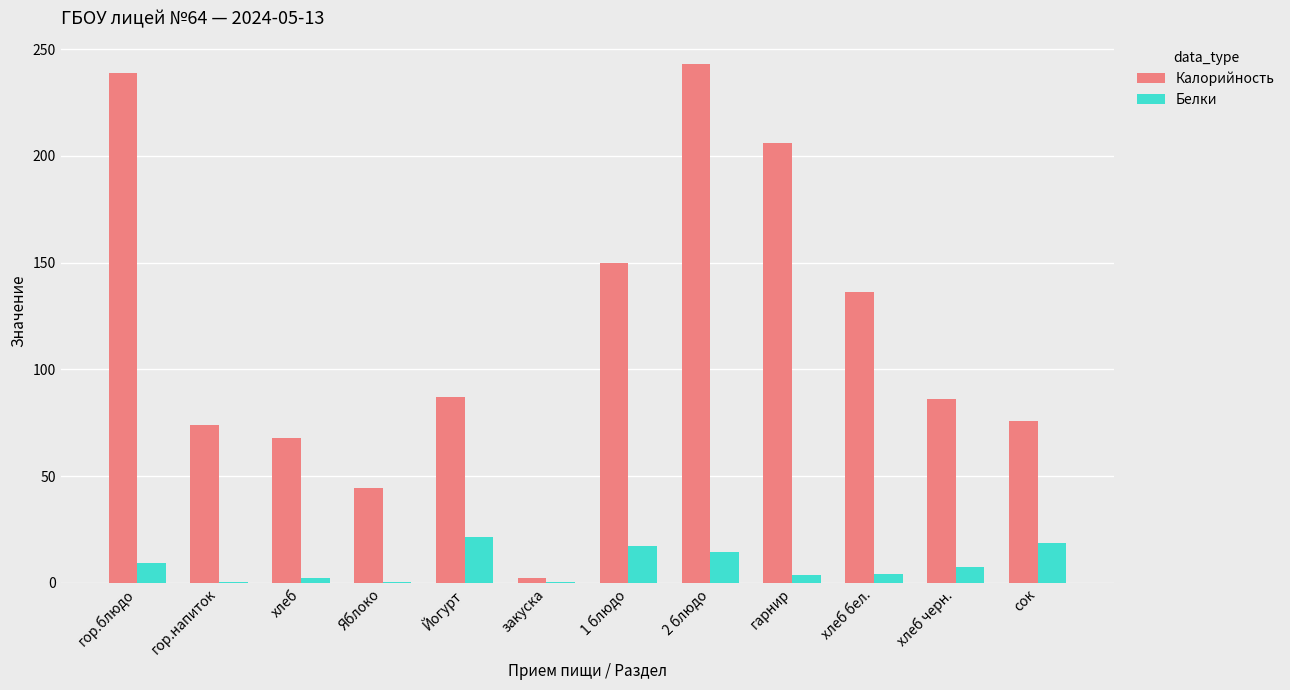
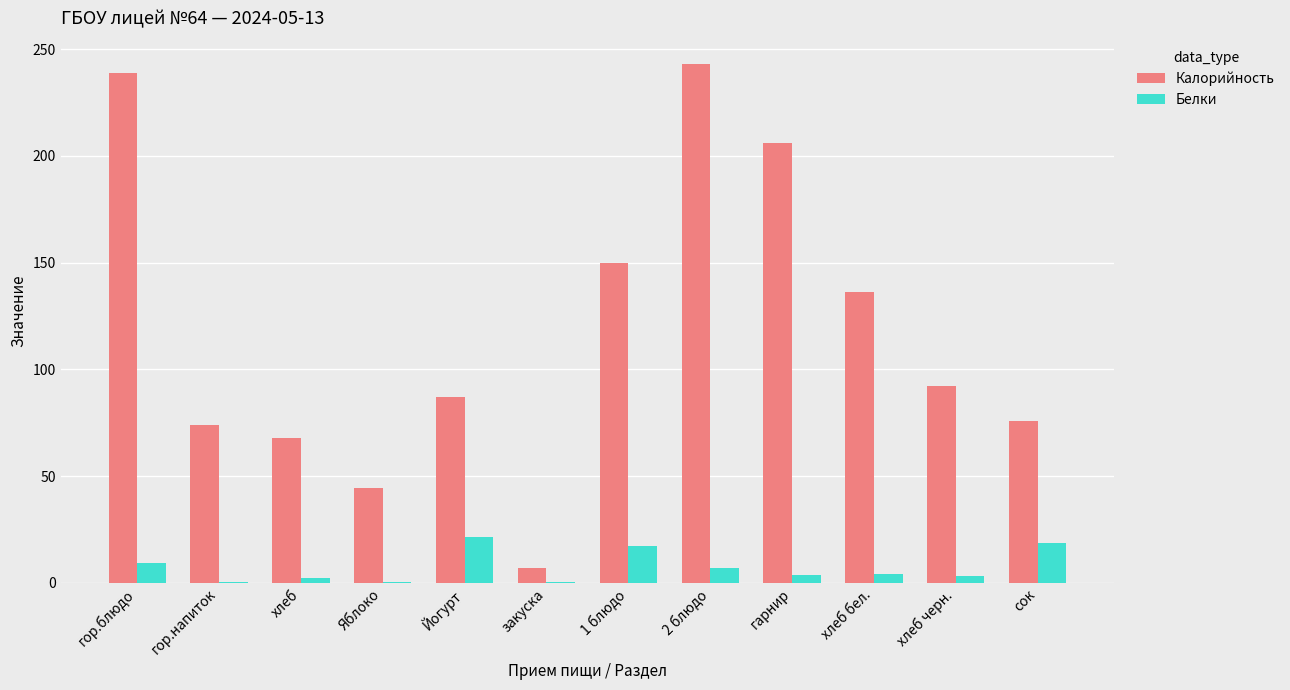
Калорийность, закуска: 2 -> 7
Белки, 2 блюдо: 15 -> 7
Калорийность, хлеб черн.: 86 -> 92
Белки, хлеб черн.: 7 -> 3
